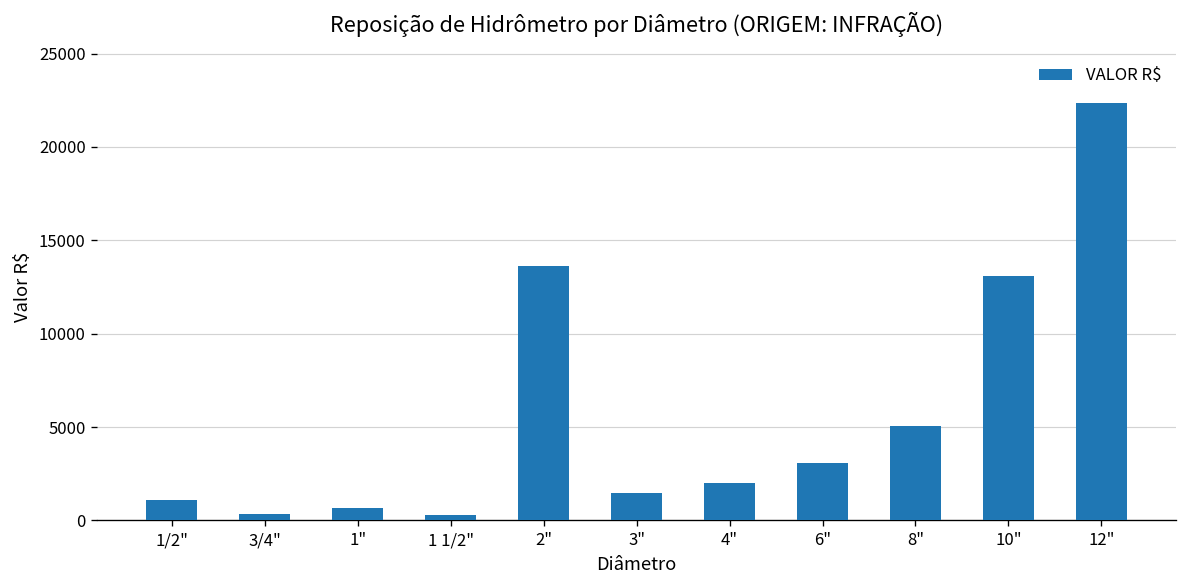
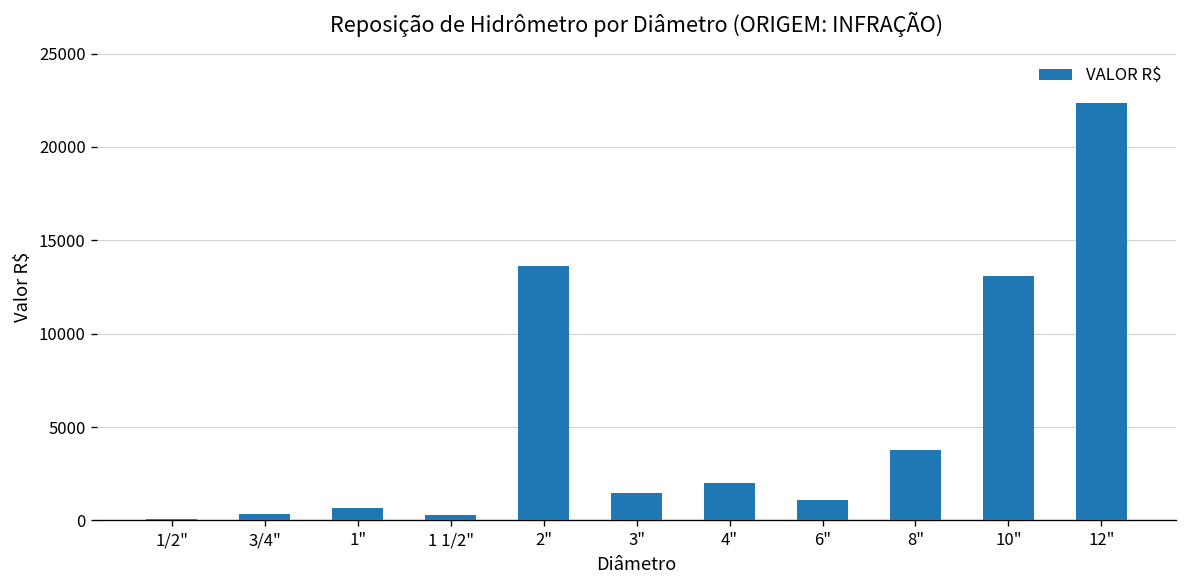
1/2": 1100 -> 100
6": 3100 -> 1100
8": 5000 -> 3800
